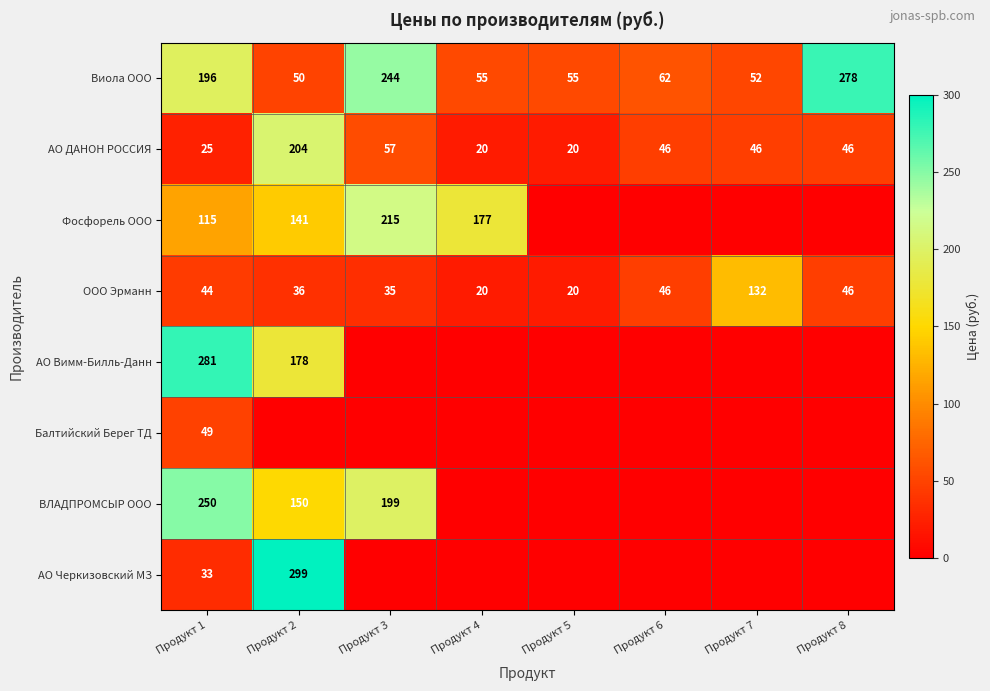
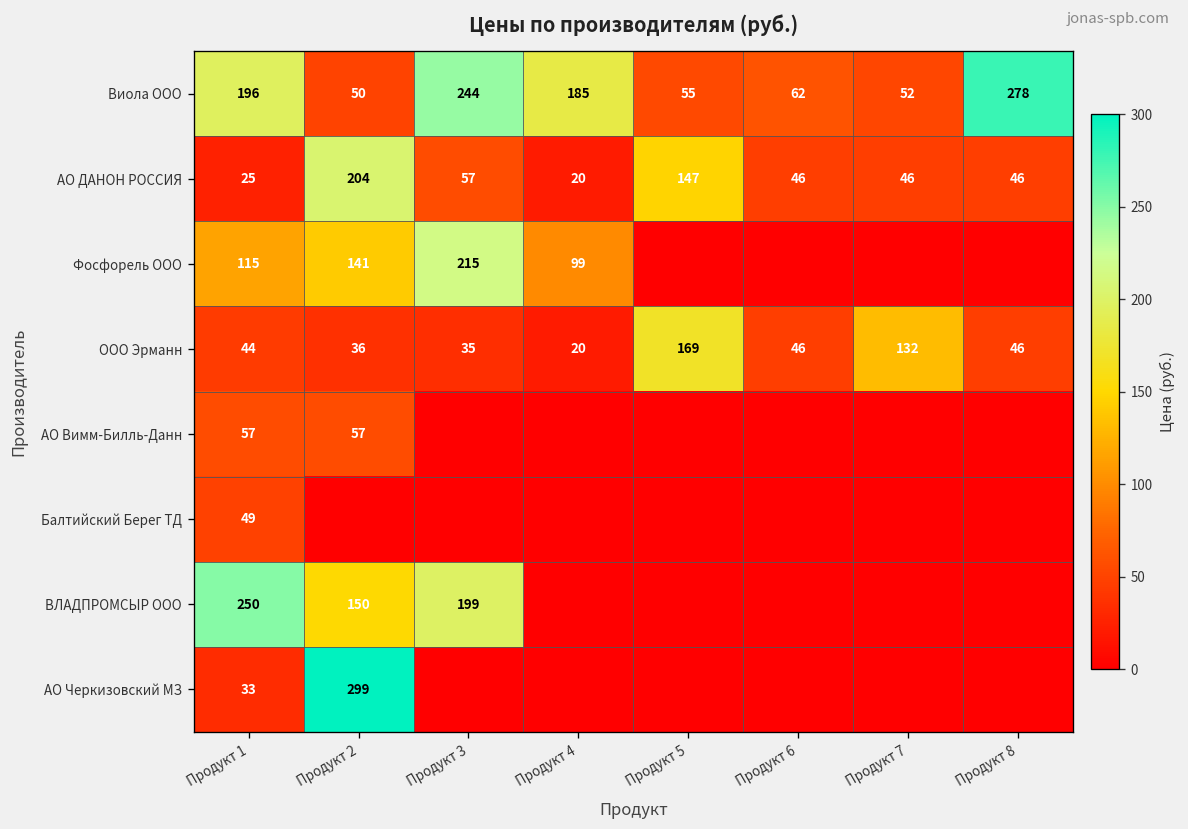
Виола ООО, Продукт 4: 55 -> 185
АО ДАНОН РОССИЯ, Продукт 5: 20 -> 147
Фосфорель ООО, Продукт 4: 177 -> 99
ООО Эрманн, Продукт 5: 20 -> 169
АО Вимм-Билль-Данн, Продукт 1: 281 -> 57
АО Вимм-Билль-Данн, Продукт 2: 178 -> 57
